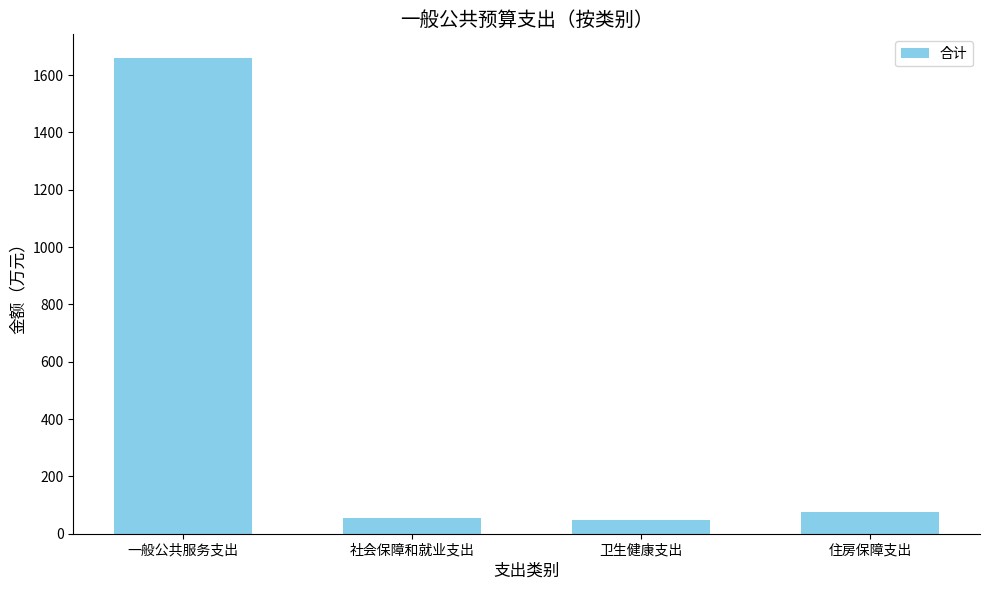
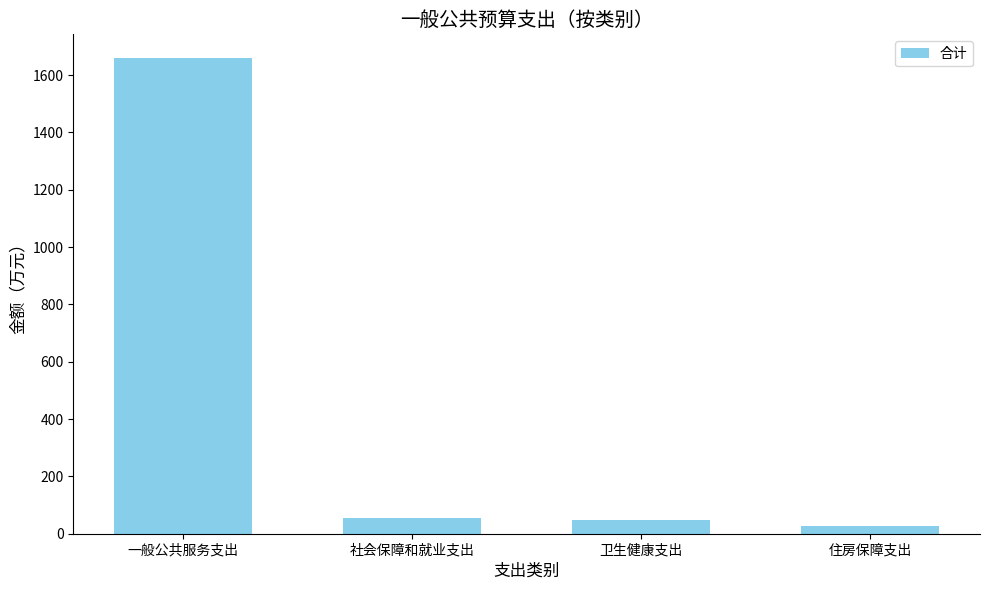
住房保障支出: 70 -> 30
